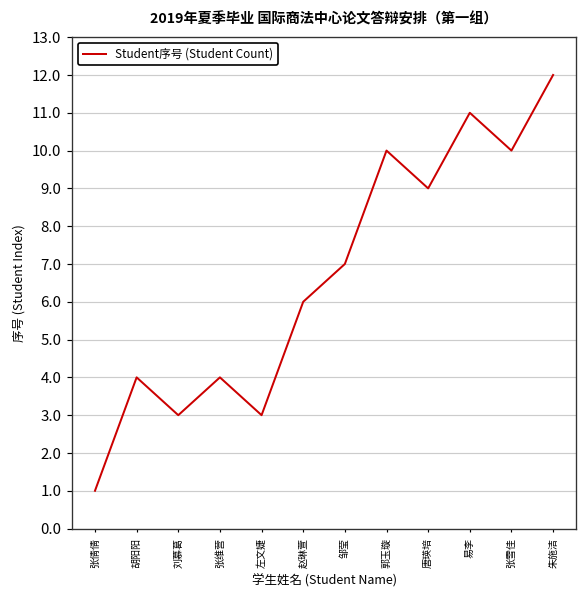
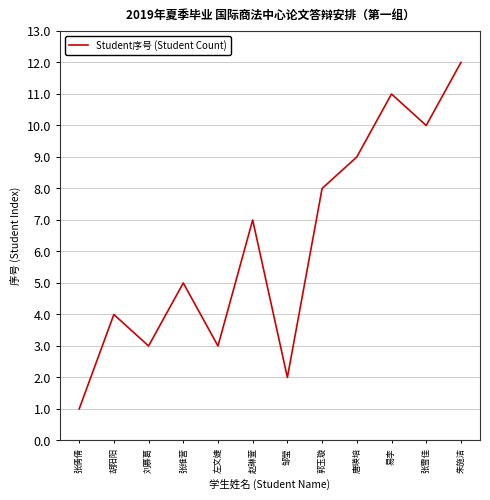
张维营: 4 -> 5
赵琳萱: 6 -> 7
邹莹: 7 -> 2
郭玉璇: 10 -> 8
